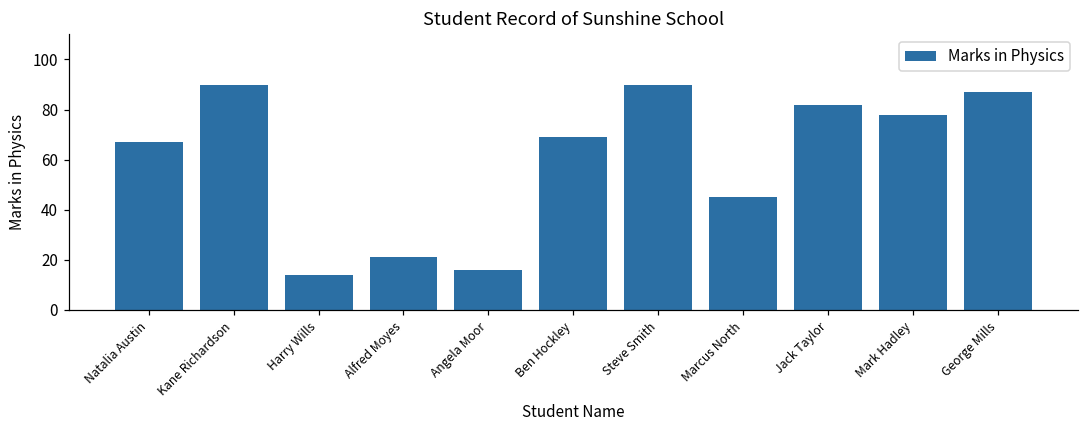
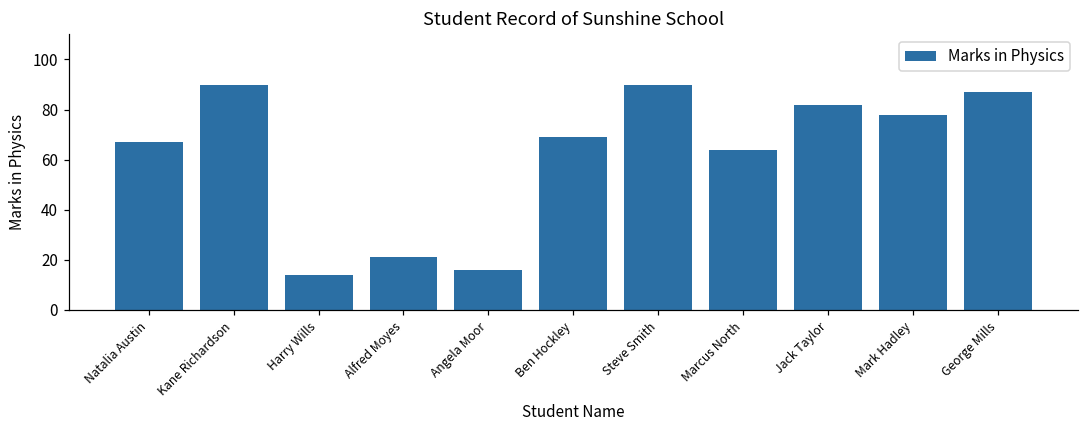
Marcus North: 45 -> 64
